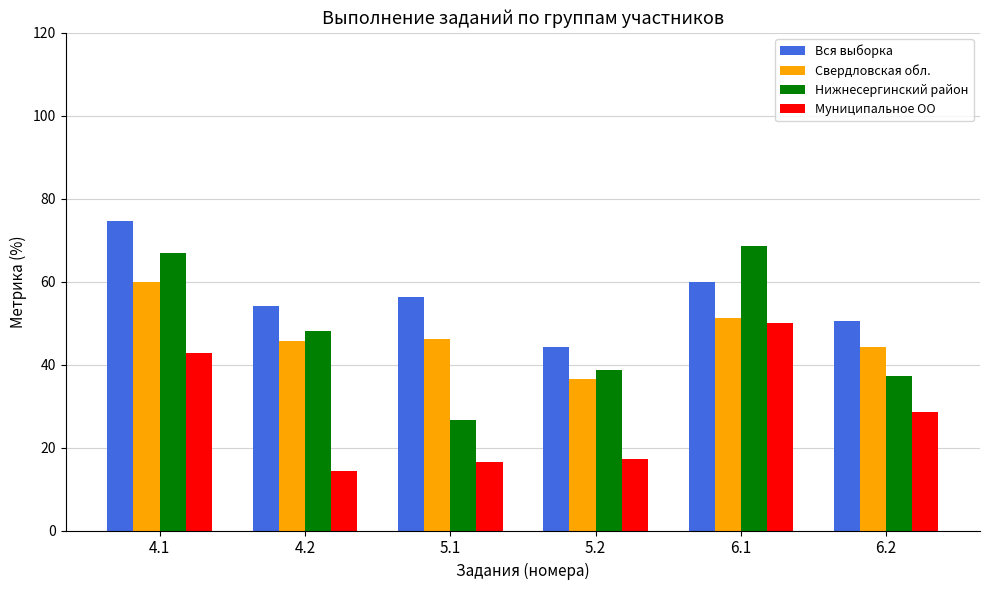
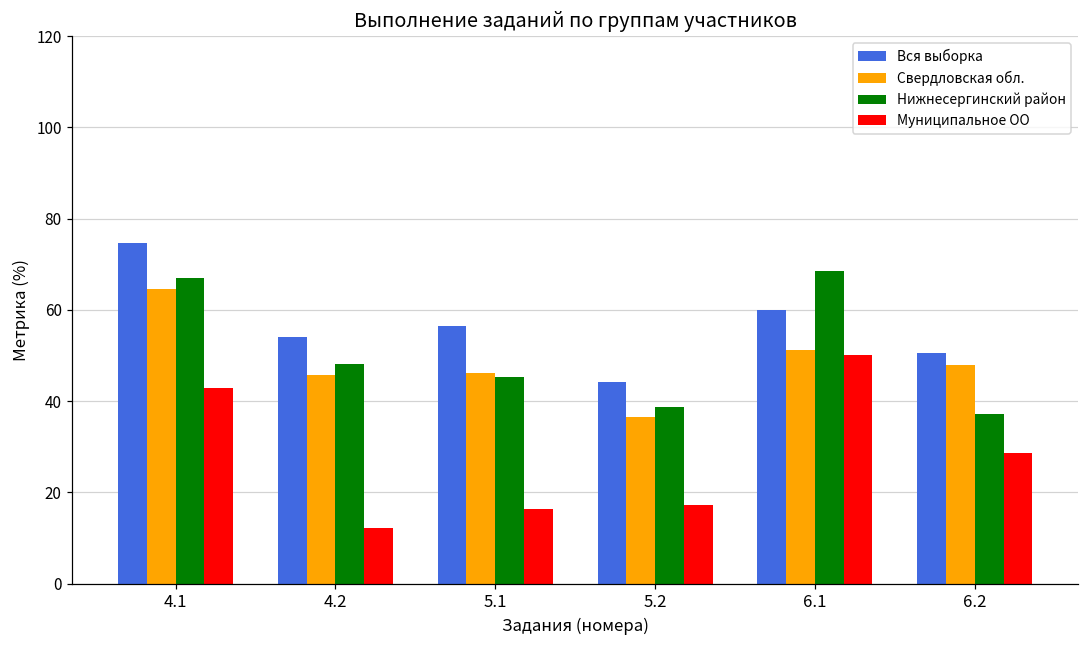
Свердловская обл., 4.1: 60 -> 65
Муниципальное OO, 4.2: 14 -> 12
Нижнесергинский район, 5.1: 27 -> 45
Свердловская обл., 6.2: 44 -> 48
